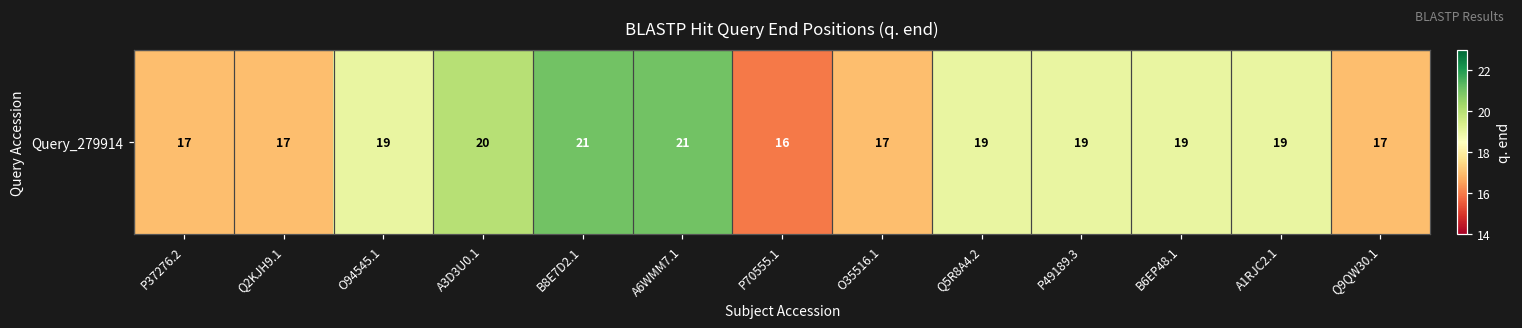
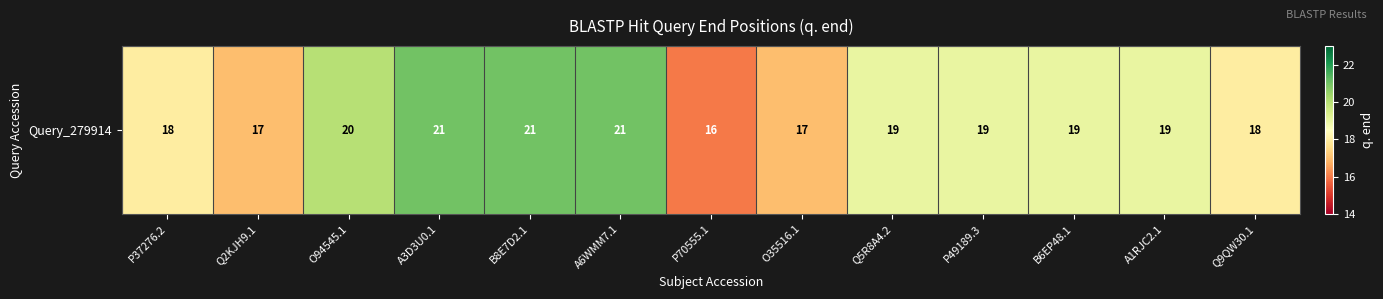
Query_279914, P37276.2: 17 -> 18
Query_279914, O94545.1: 19 -> 20
Query_279914, A3D3U0.1: 20 -> 21
Query_279914, Q9QW30.1: 17 -> 18
